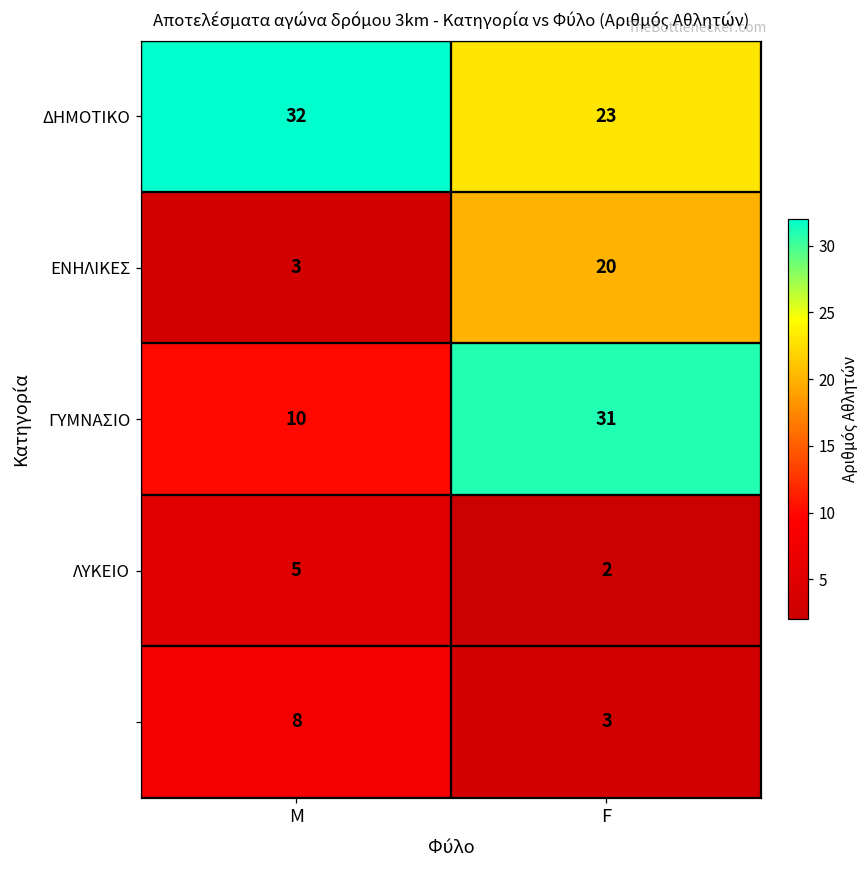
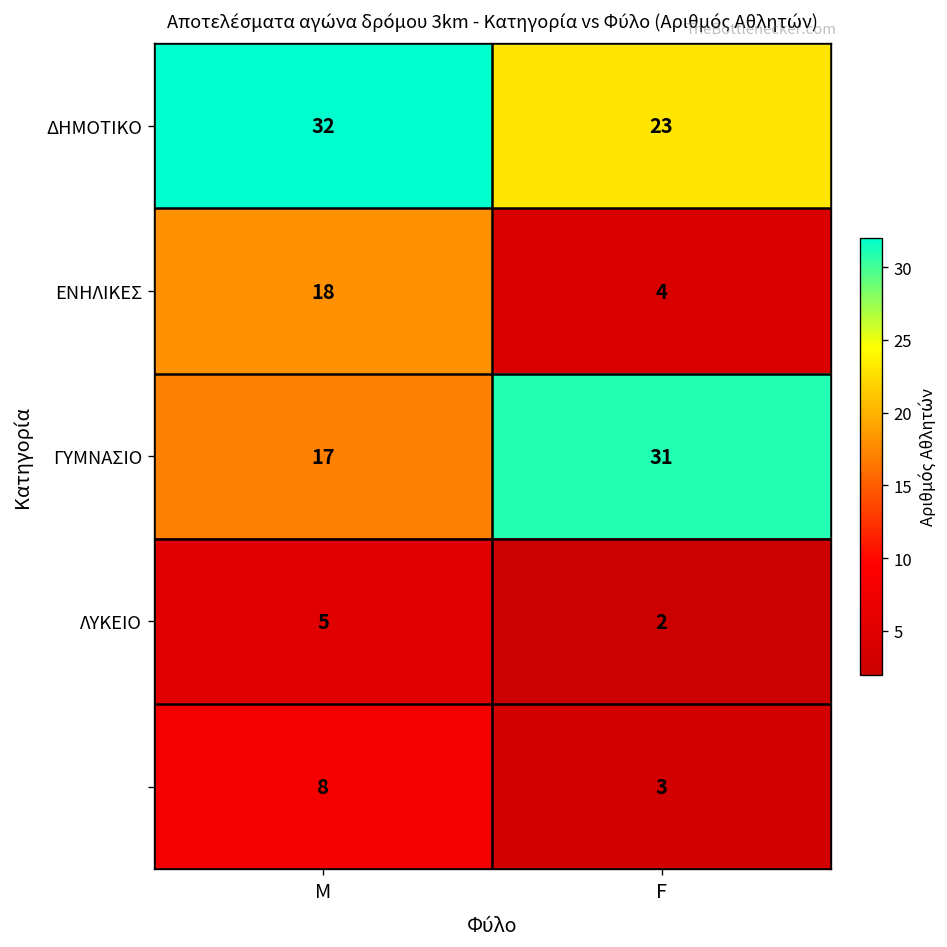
ΕΝΗΛΙΚΕΣ, M: 3 -> 18
ΕΝΗΛΙΚΕΣ, F: 20 -> 4
ΓΥΜΝΑΣΙΟ, M: 10 -> 17
